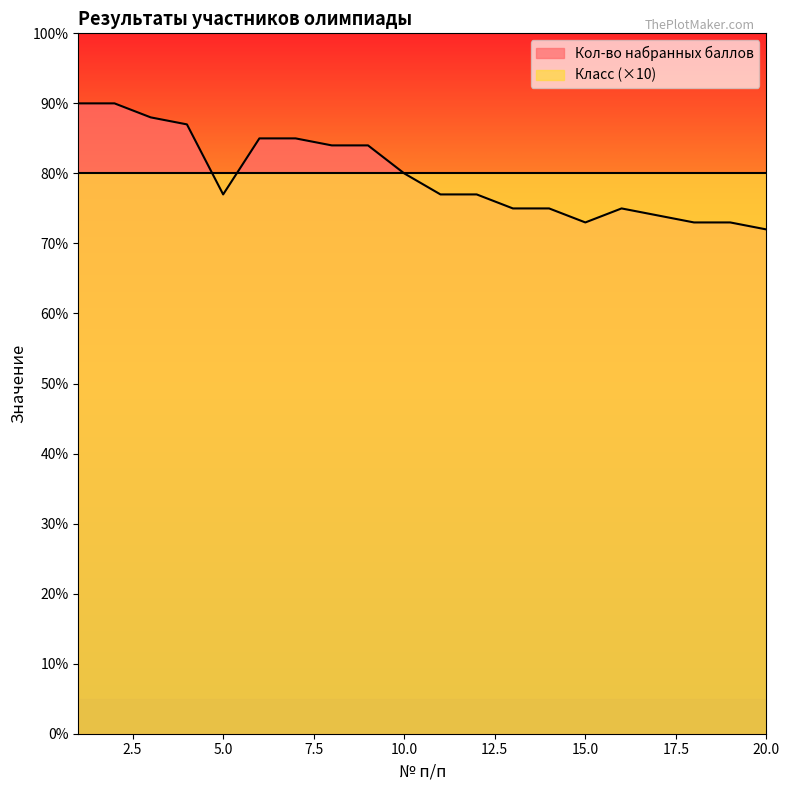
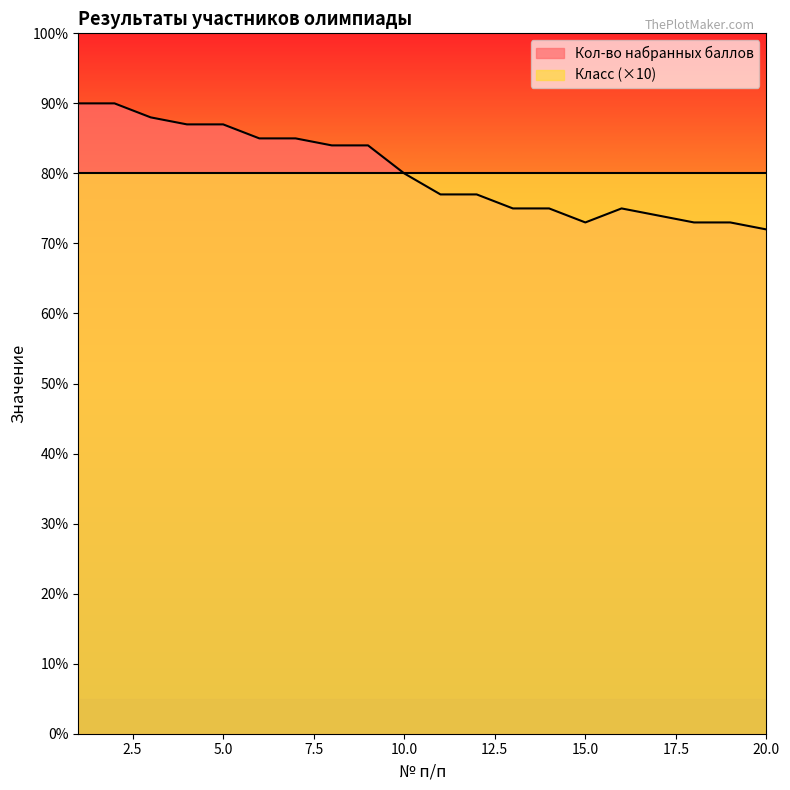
Кол-во набранных баллов, 5.0: 77% -> 87%
